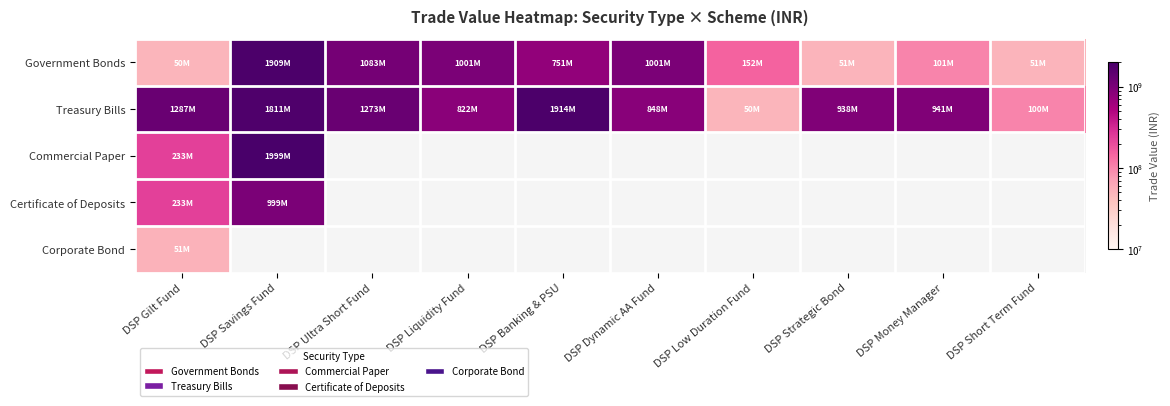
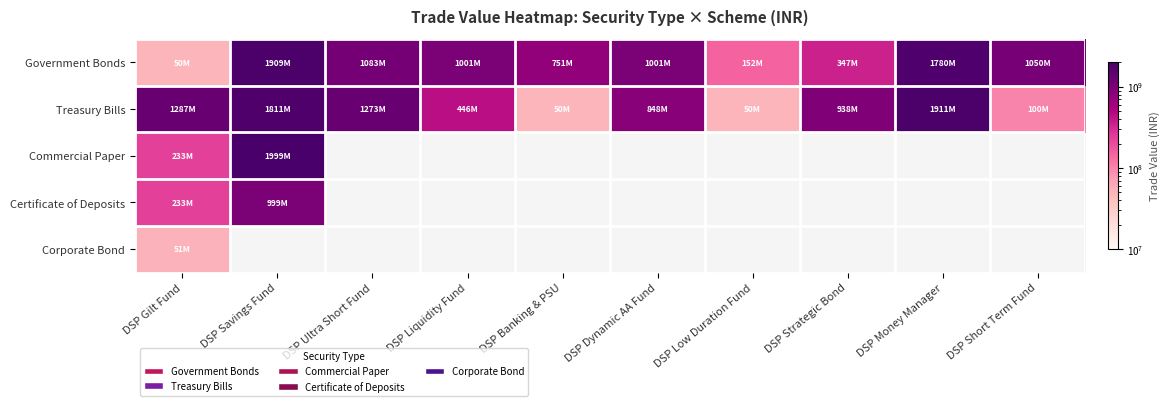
Government Bonds, DSP Strategic Bond: 51M -> 347M
Government Bonds, DSP Money Manager: 101M -> 1780M
Government Bonds, DSP Short Term Fund: 51M -> 1050M
Treasury Bills, DSP Liquidity Fund: 822M -> 446M
Treasury Bills, DSP Banking & PSU: 1914M -> 50M
Treasury Bills, DSP Money Manager: 941M -> 1911M
